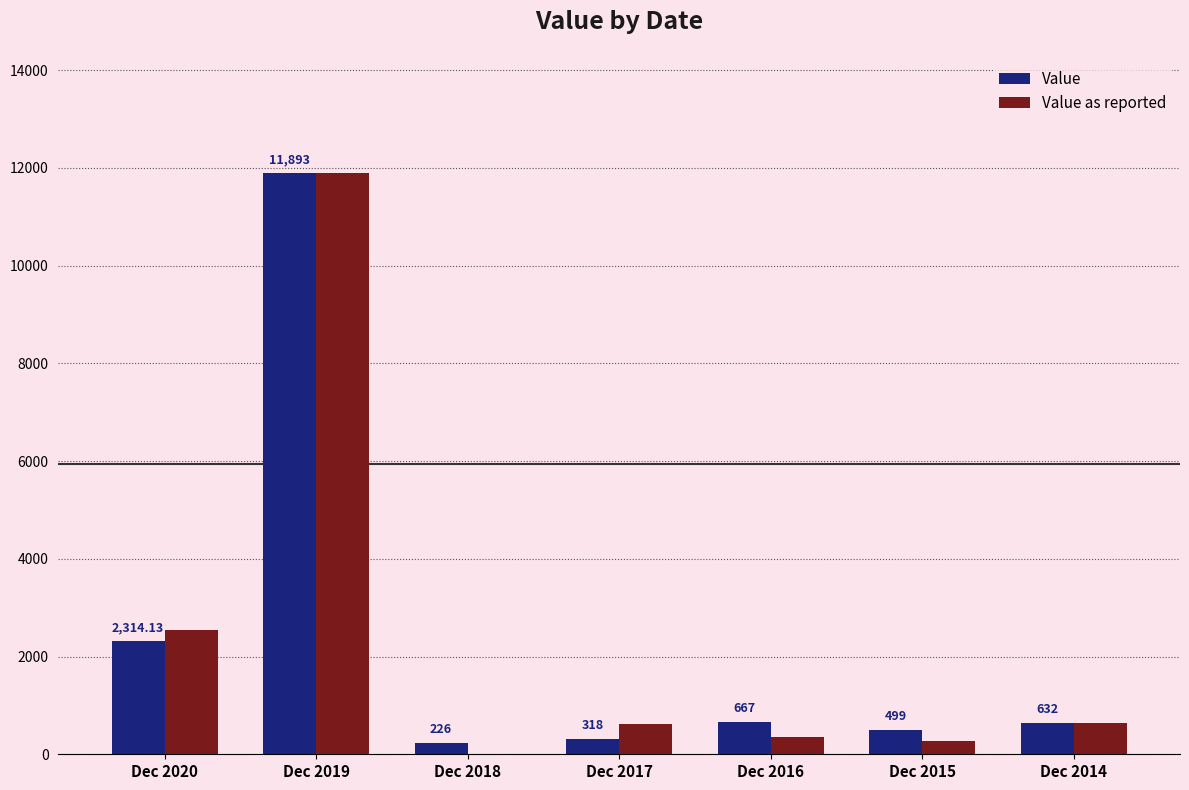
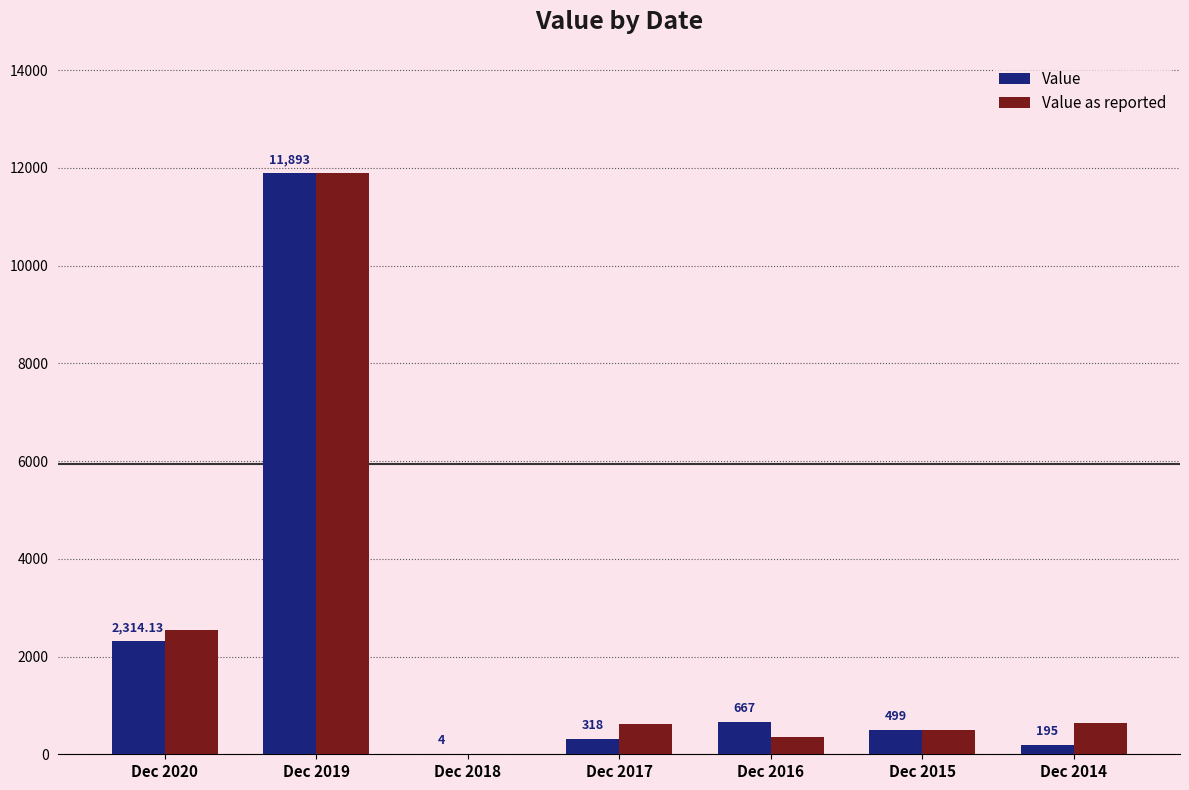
Value, Dec 2018: 226 -> 4
Value as reported, Dec 2015: 300 -> 500
Value, Dec 2014: 632 -> 195
